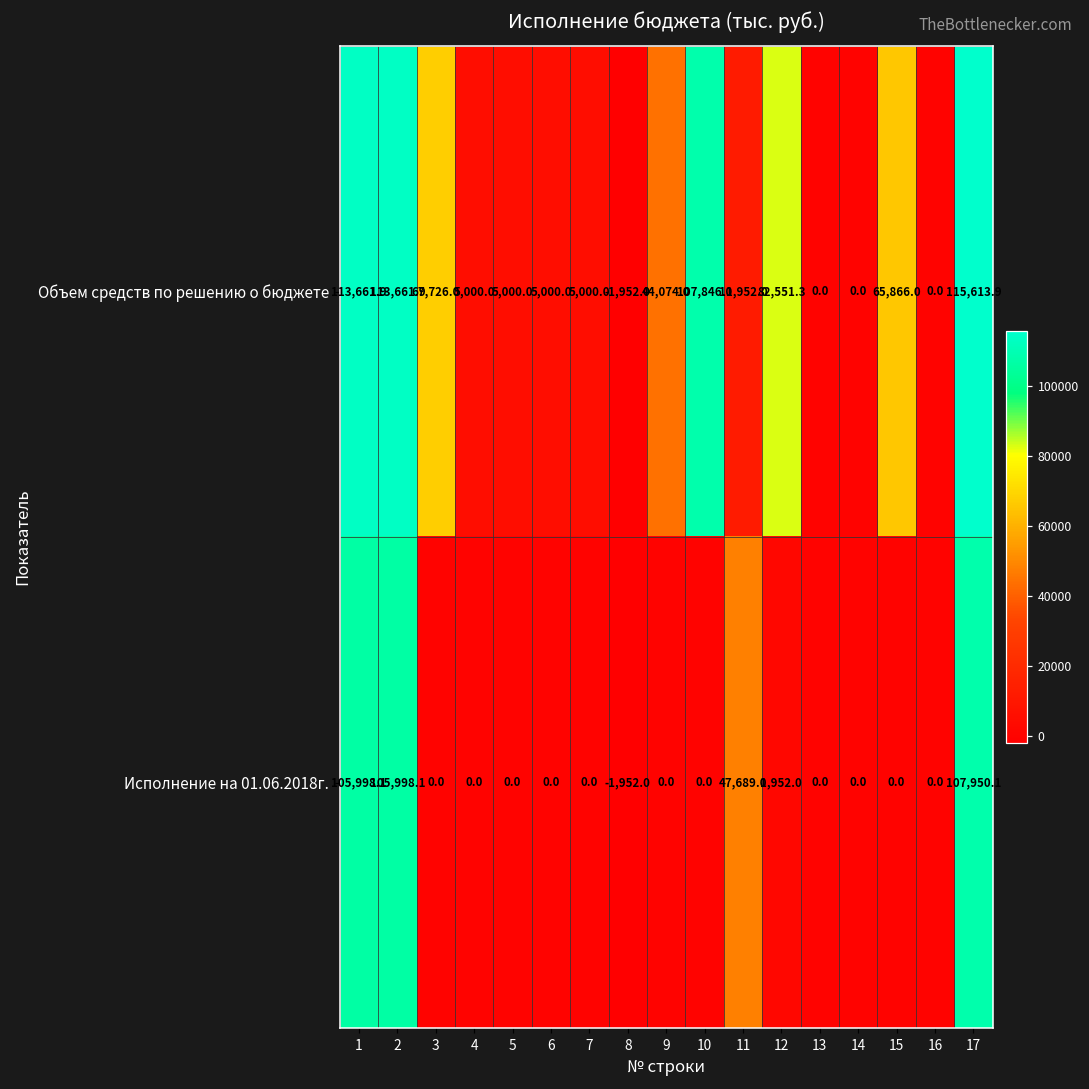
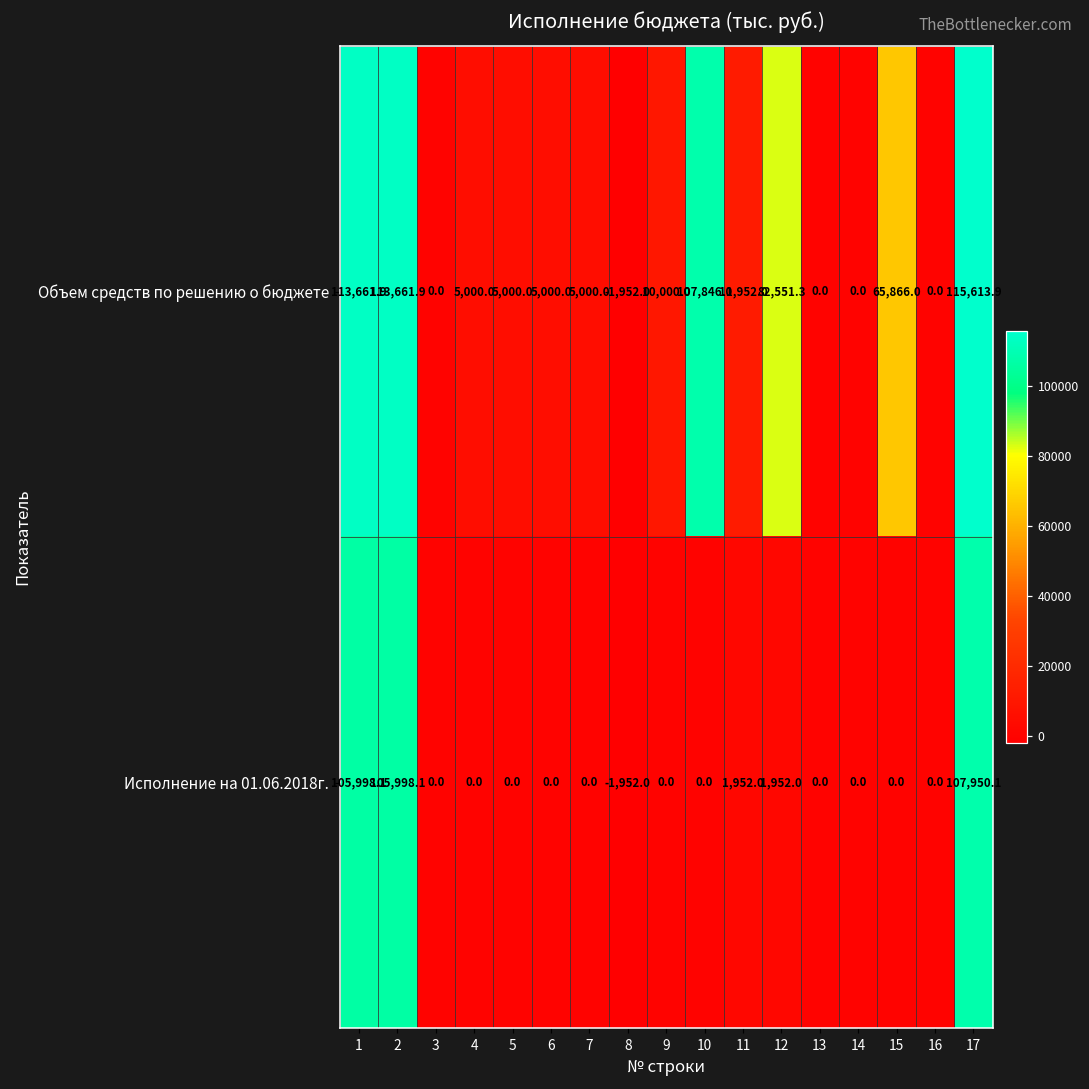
Объем средств по решению о бюджете, 3: 67,726.0 -> 0.0
Объем средств по решению о бюджете, 9: 44,074.0 -> 10,000.0
Исполнение на 01.06.2018г., 11: 47,689.0 -> 1,952.0
